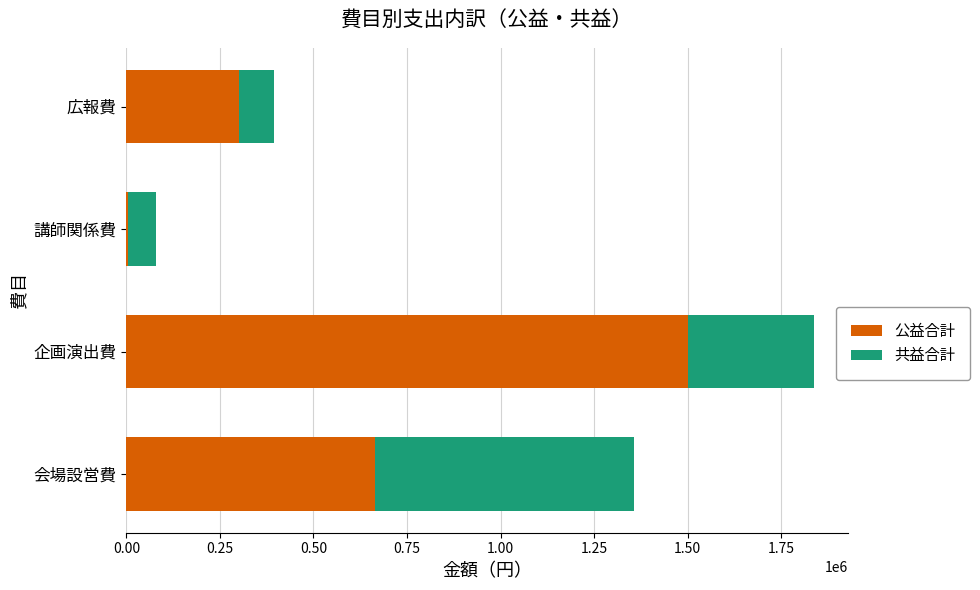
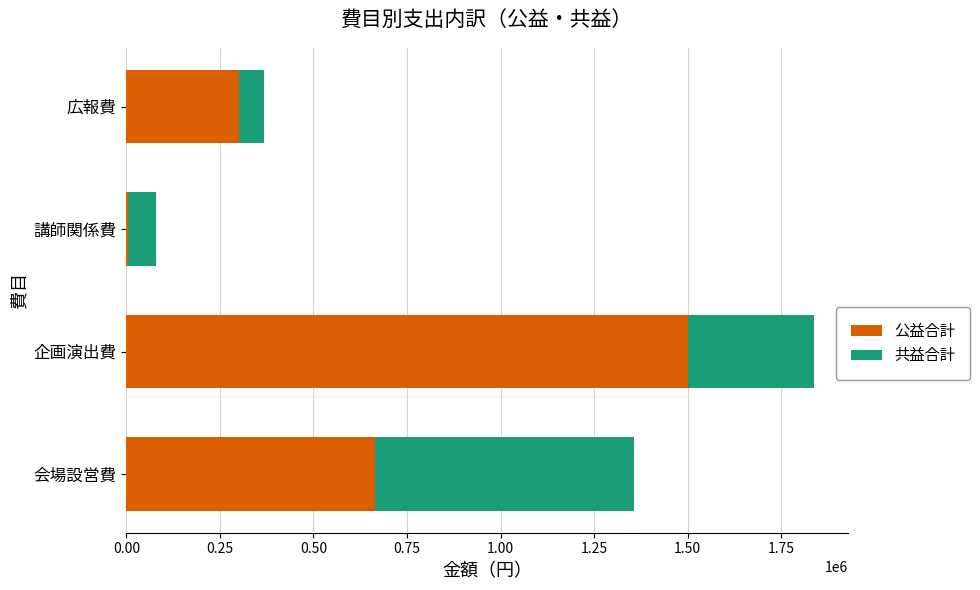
共益合計, 広報費: 90000 -> 70000
